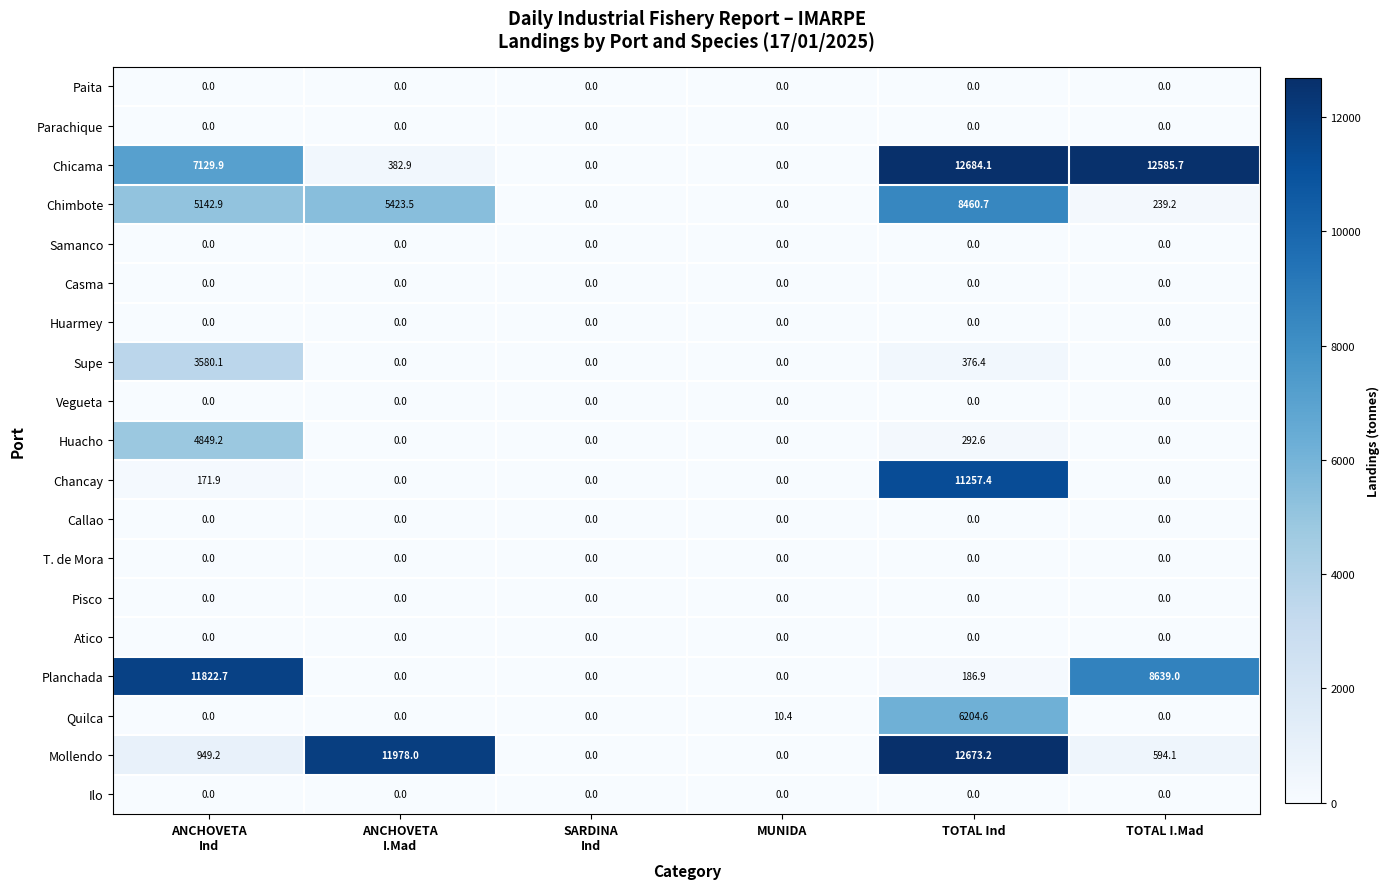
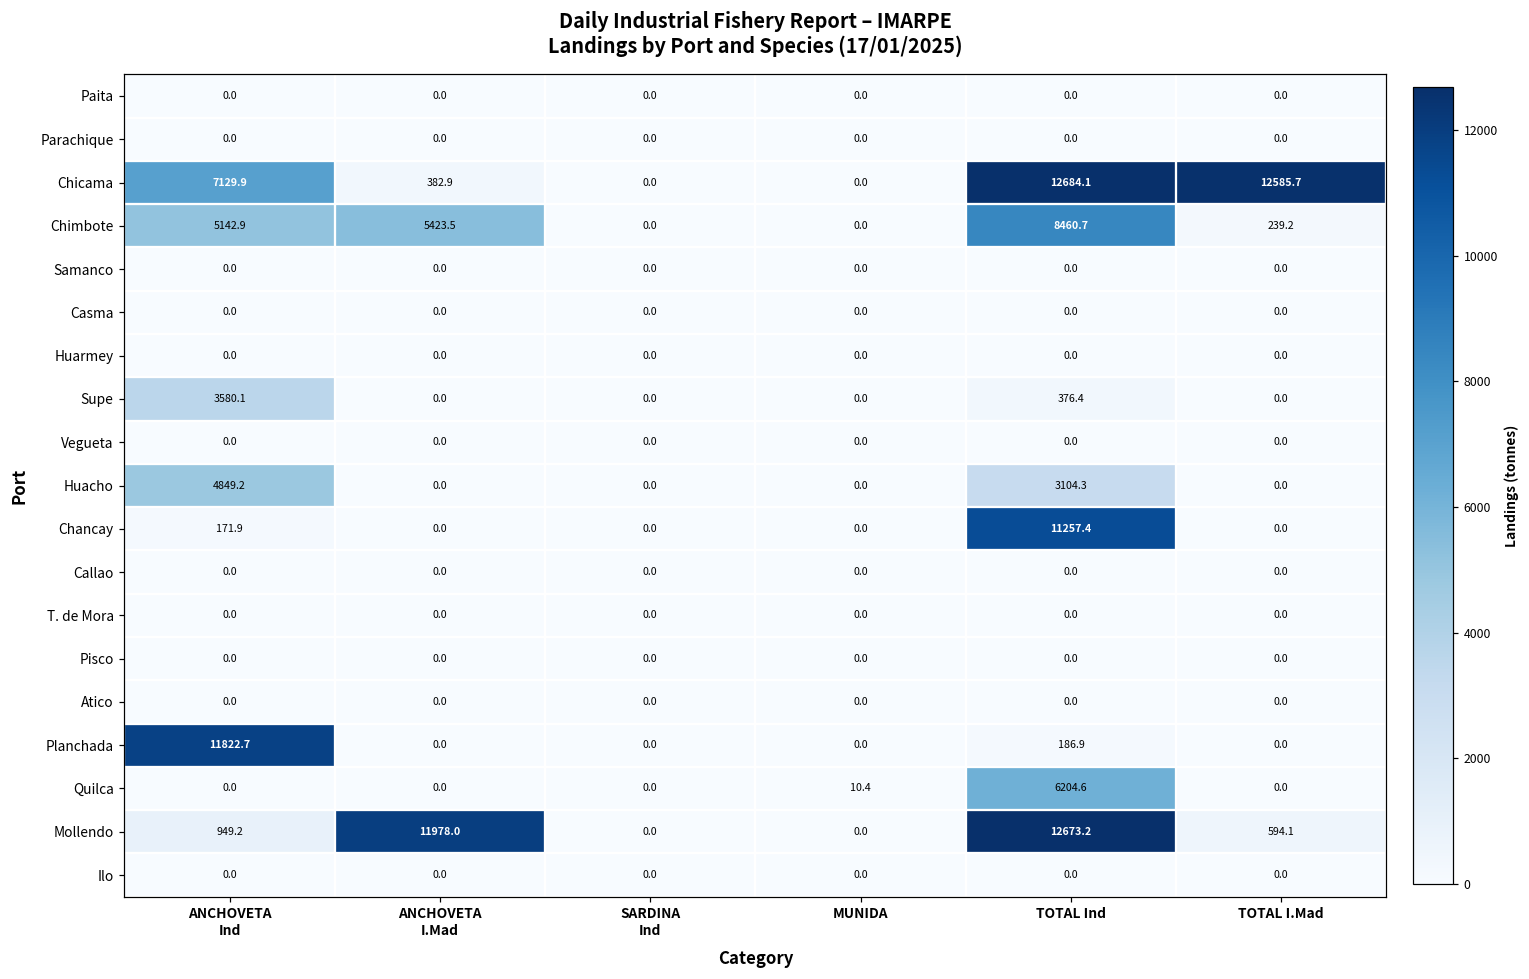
Huacho, TOTAL Ind: 292.6 -> 3104.3
Planchada, TOTAL I.Mad: 8639.0 -> 0.0
